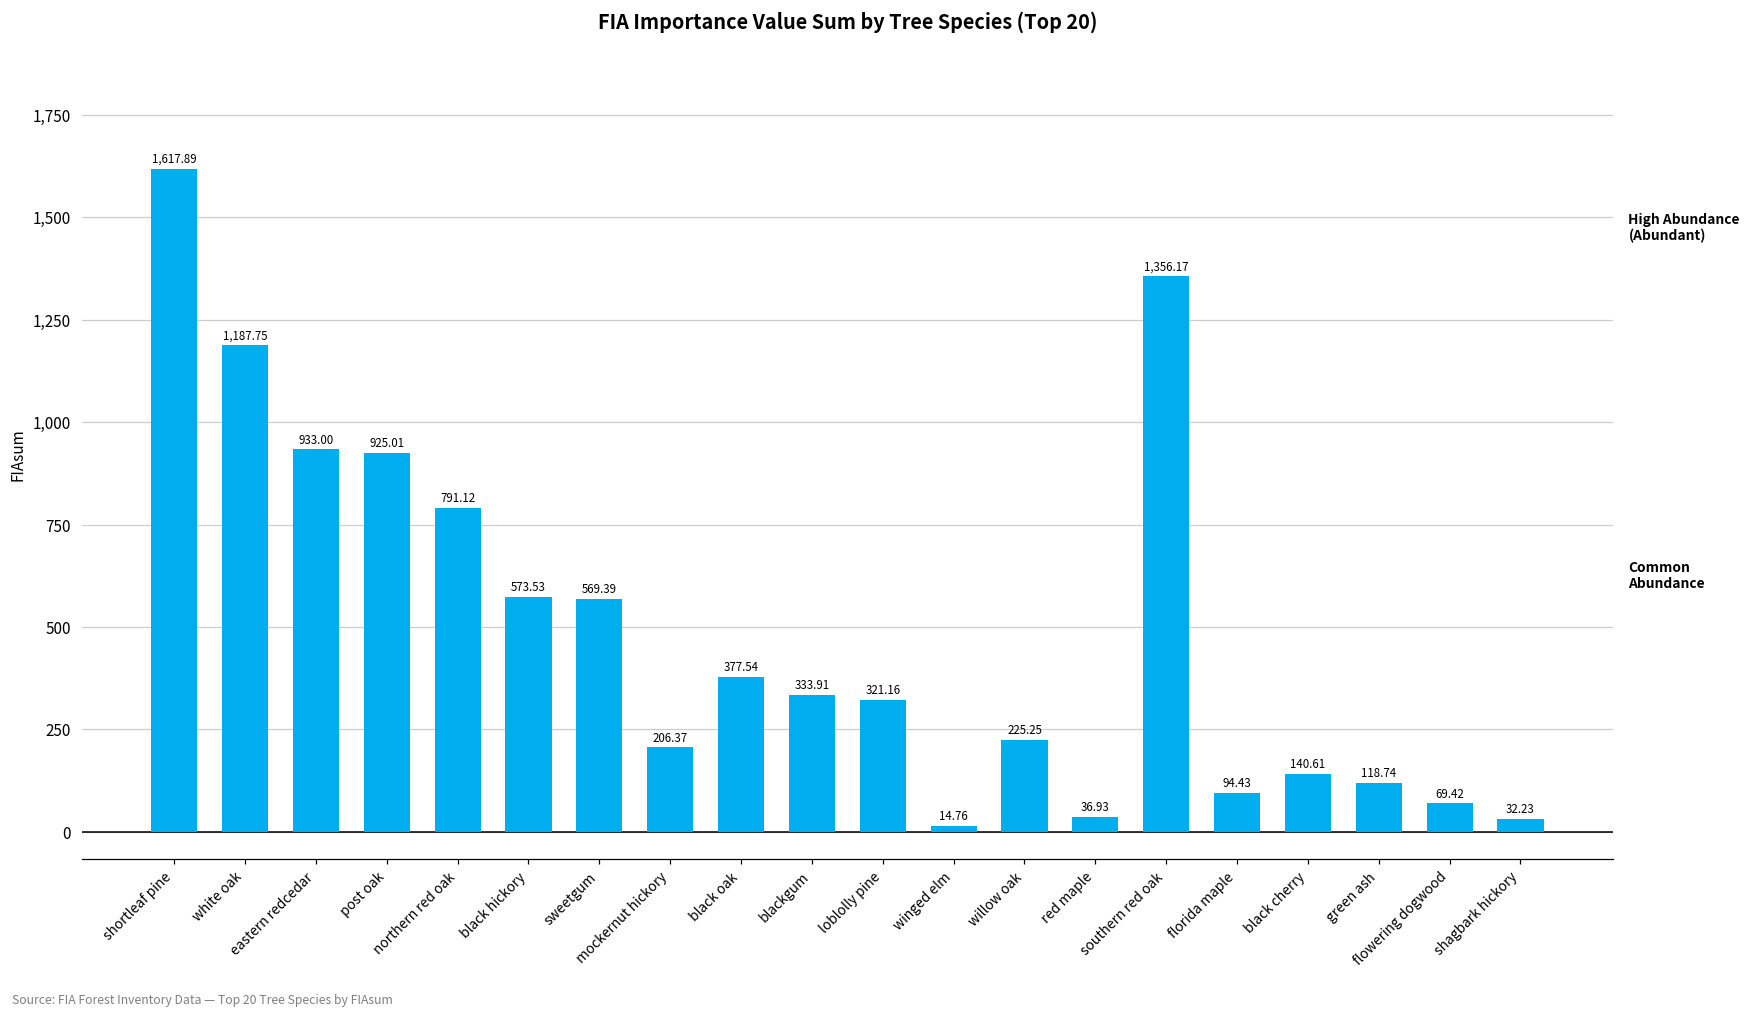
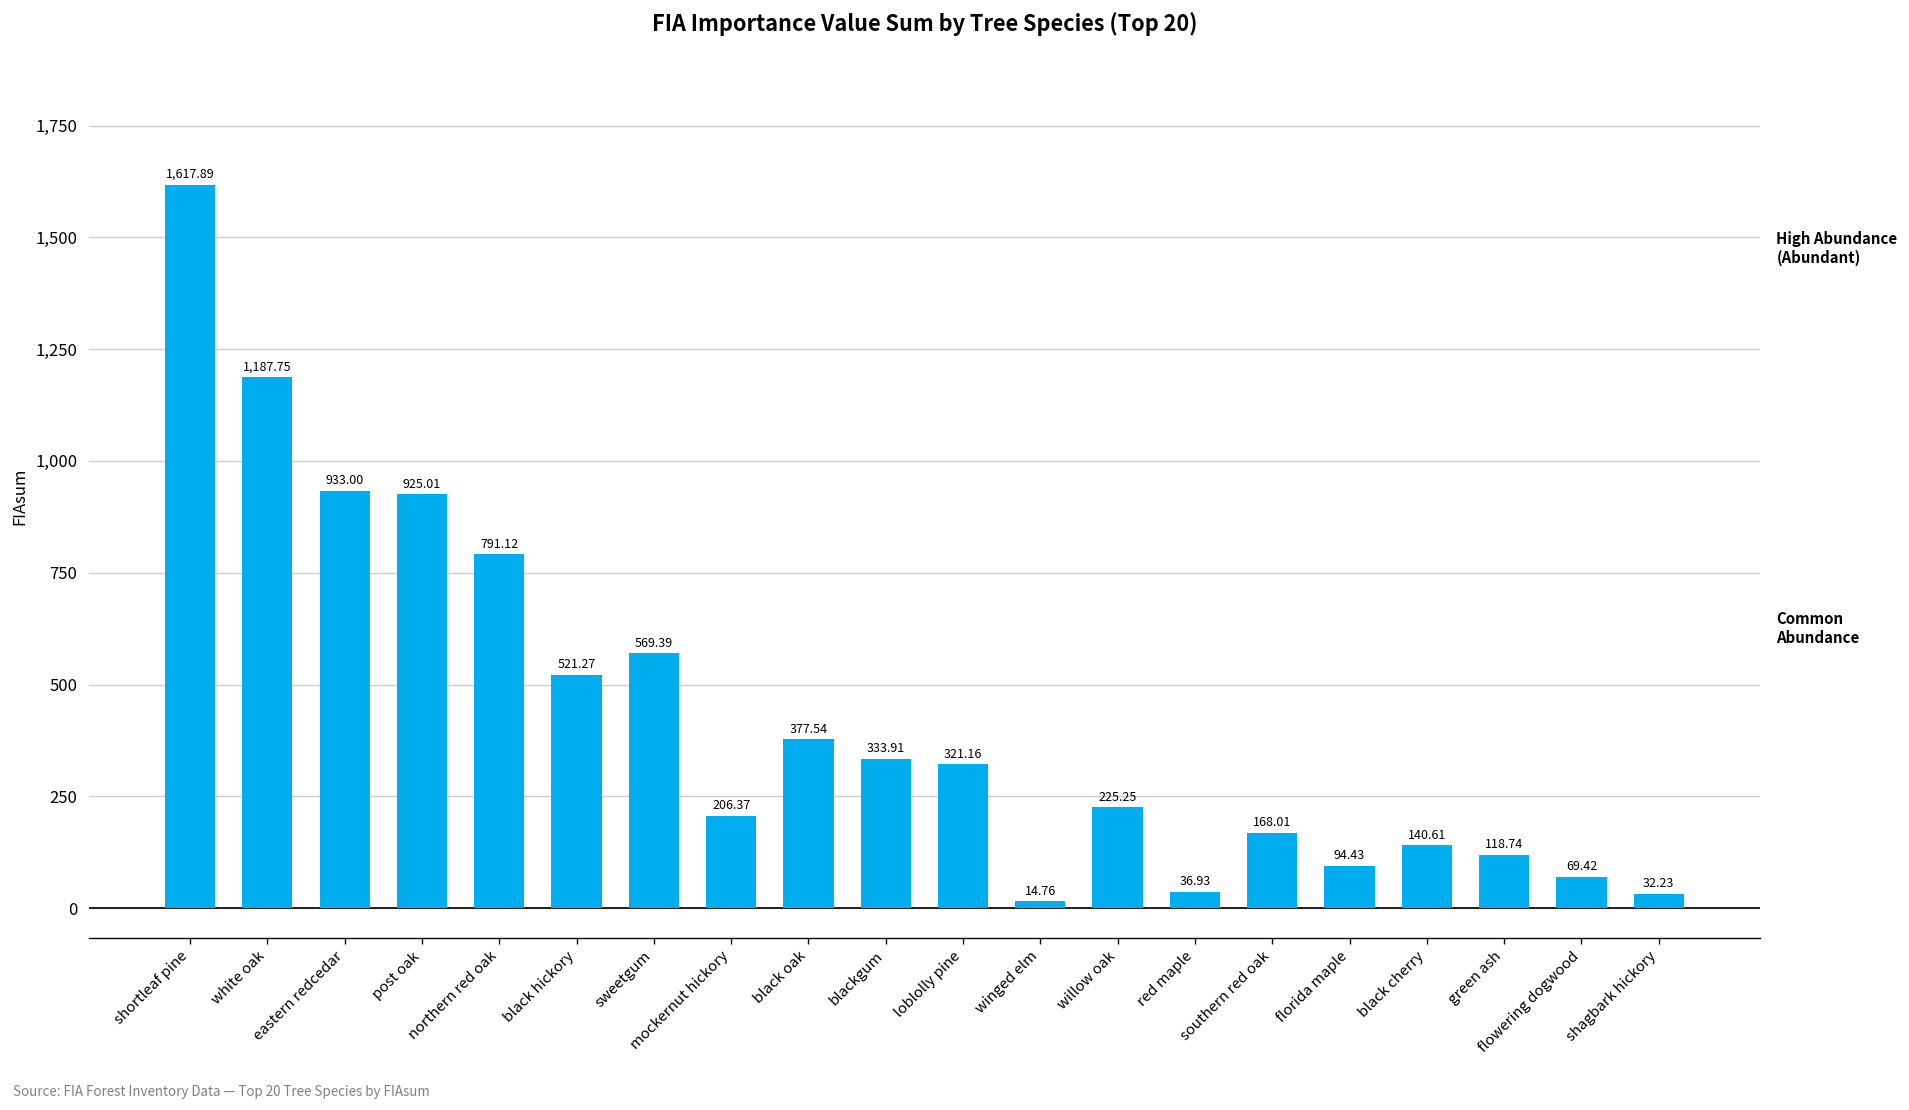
black hickory: 573.53 -> 521.27
southern red oak: 1,356.17 -> 168.01
